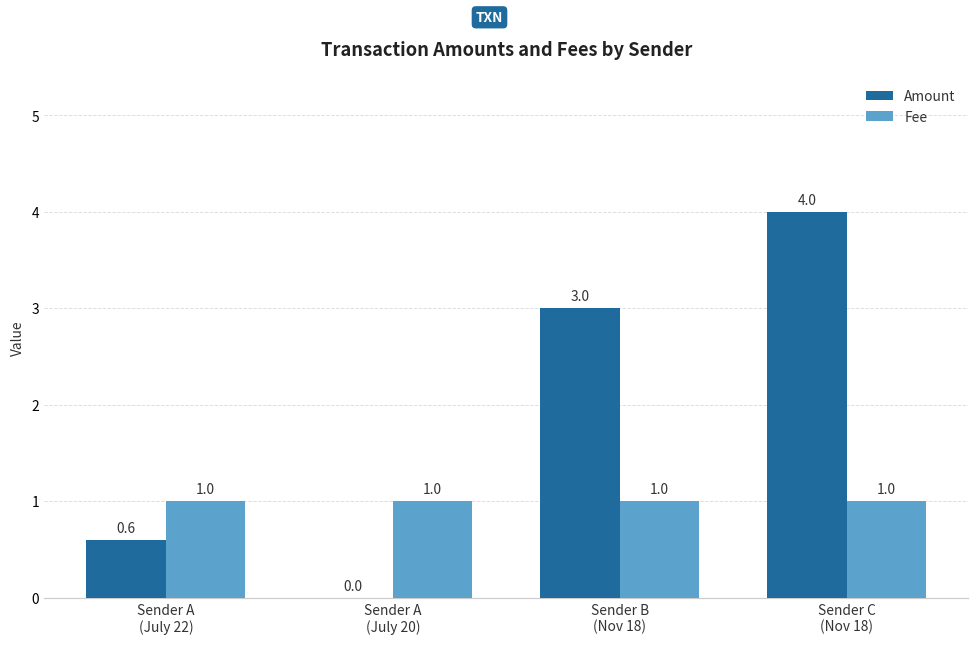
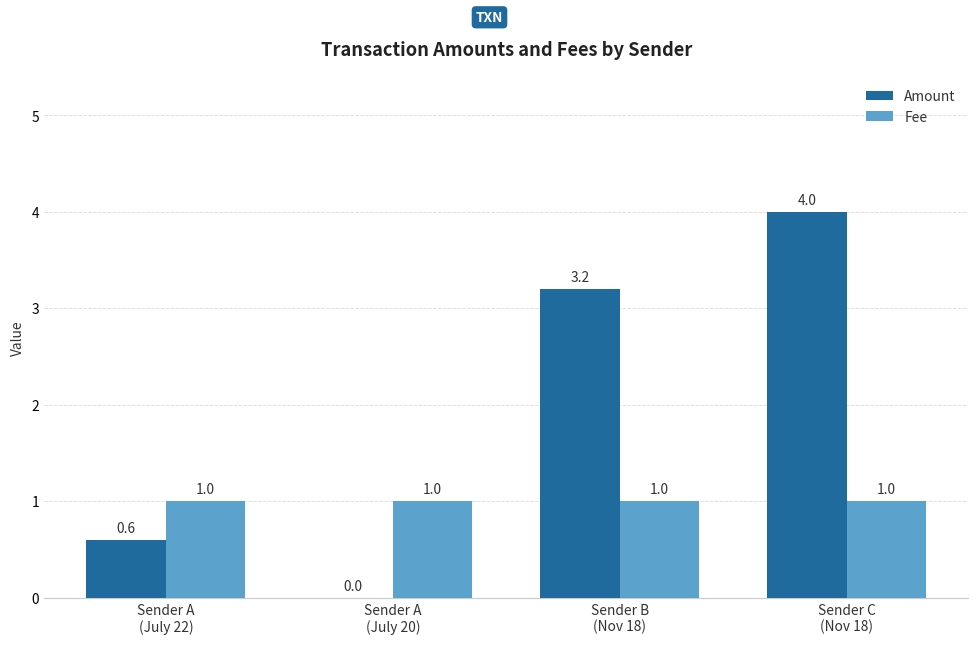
Amount, Sender B (Nov 18): 3.0 -> 3.2
